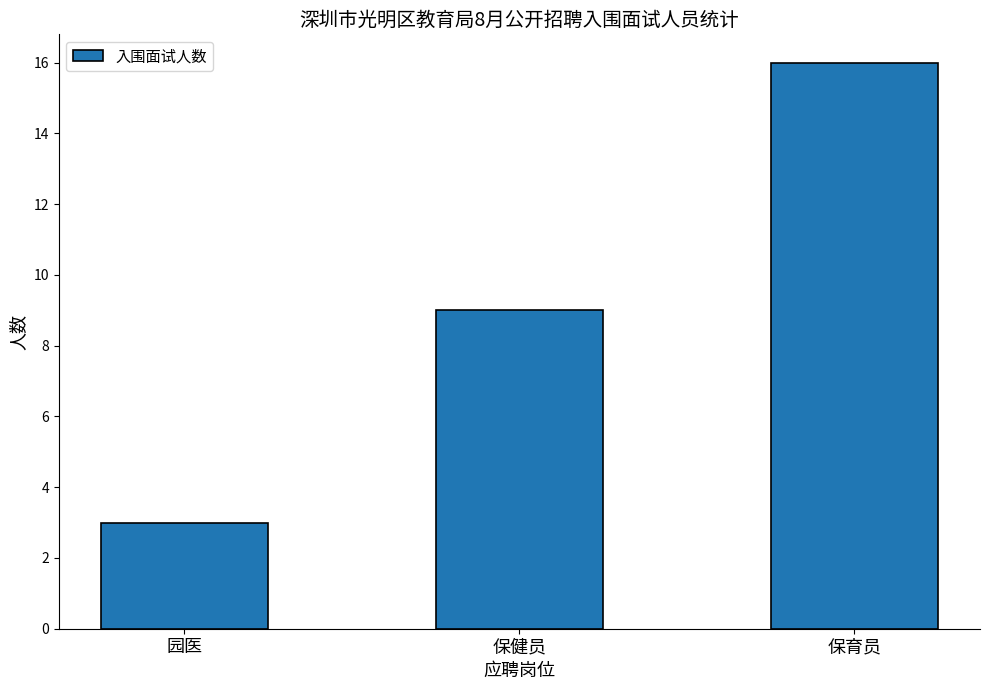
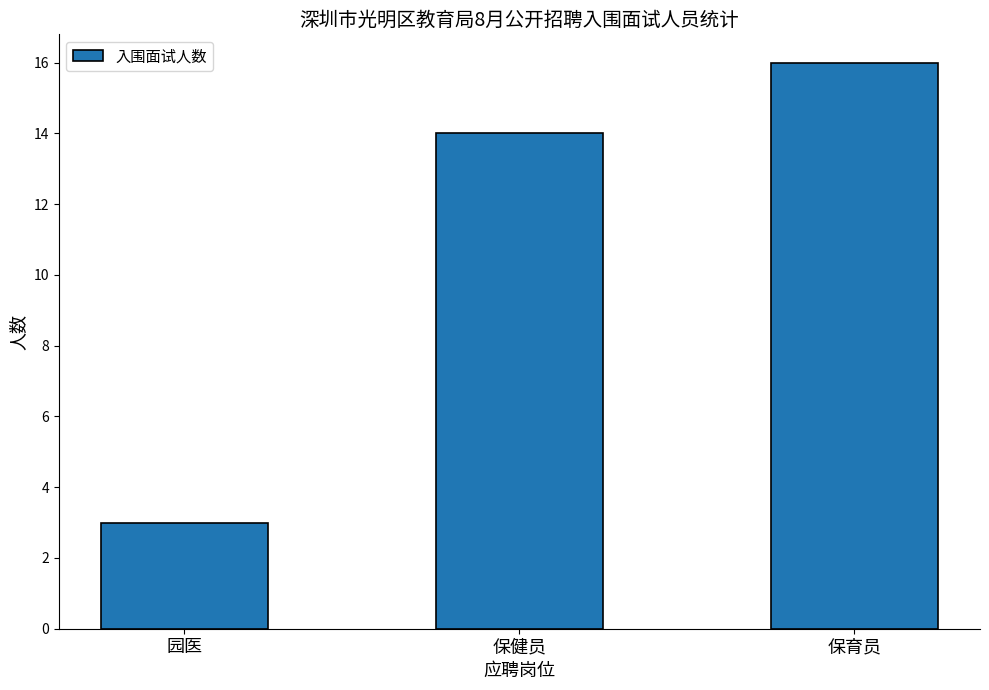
保健员: 9 -> 14
